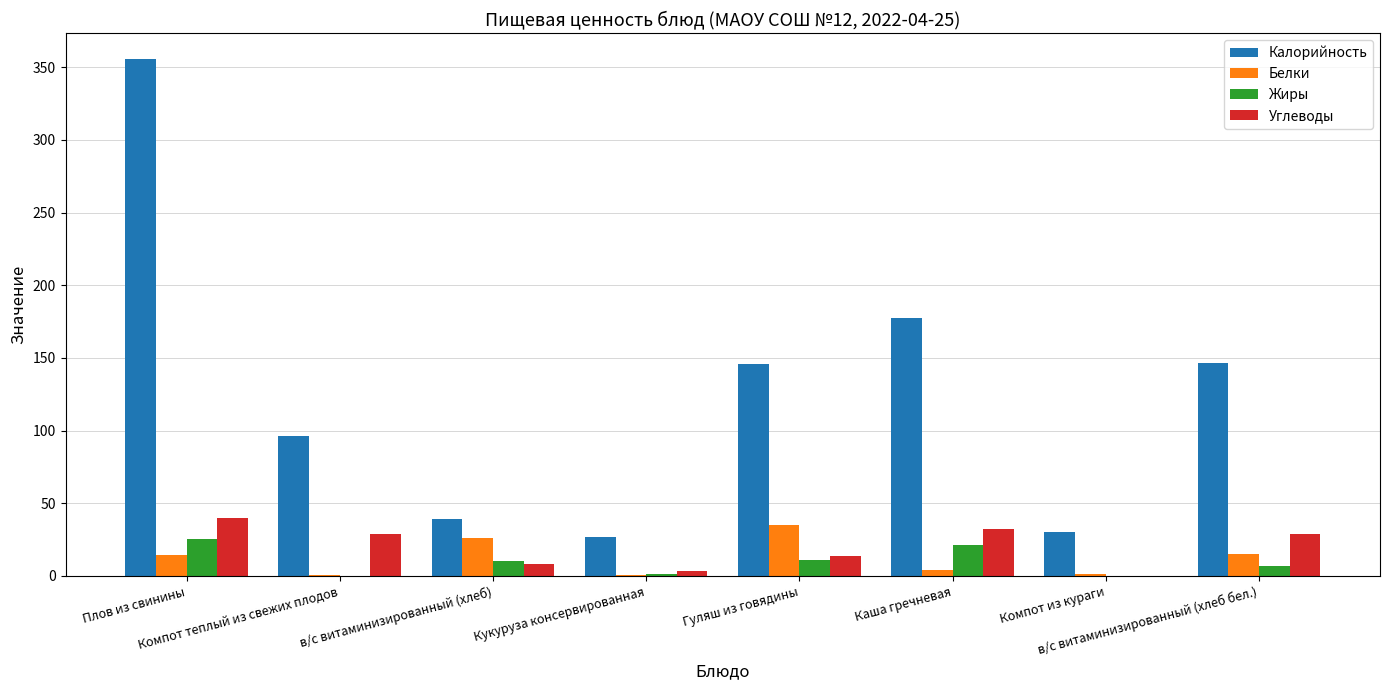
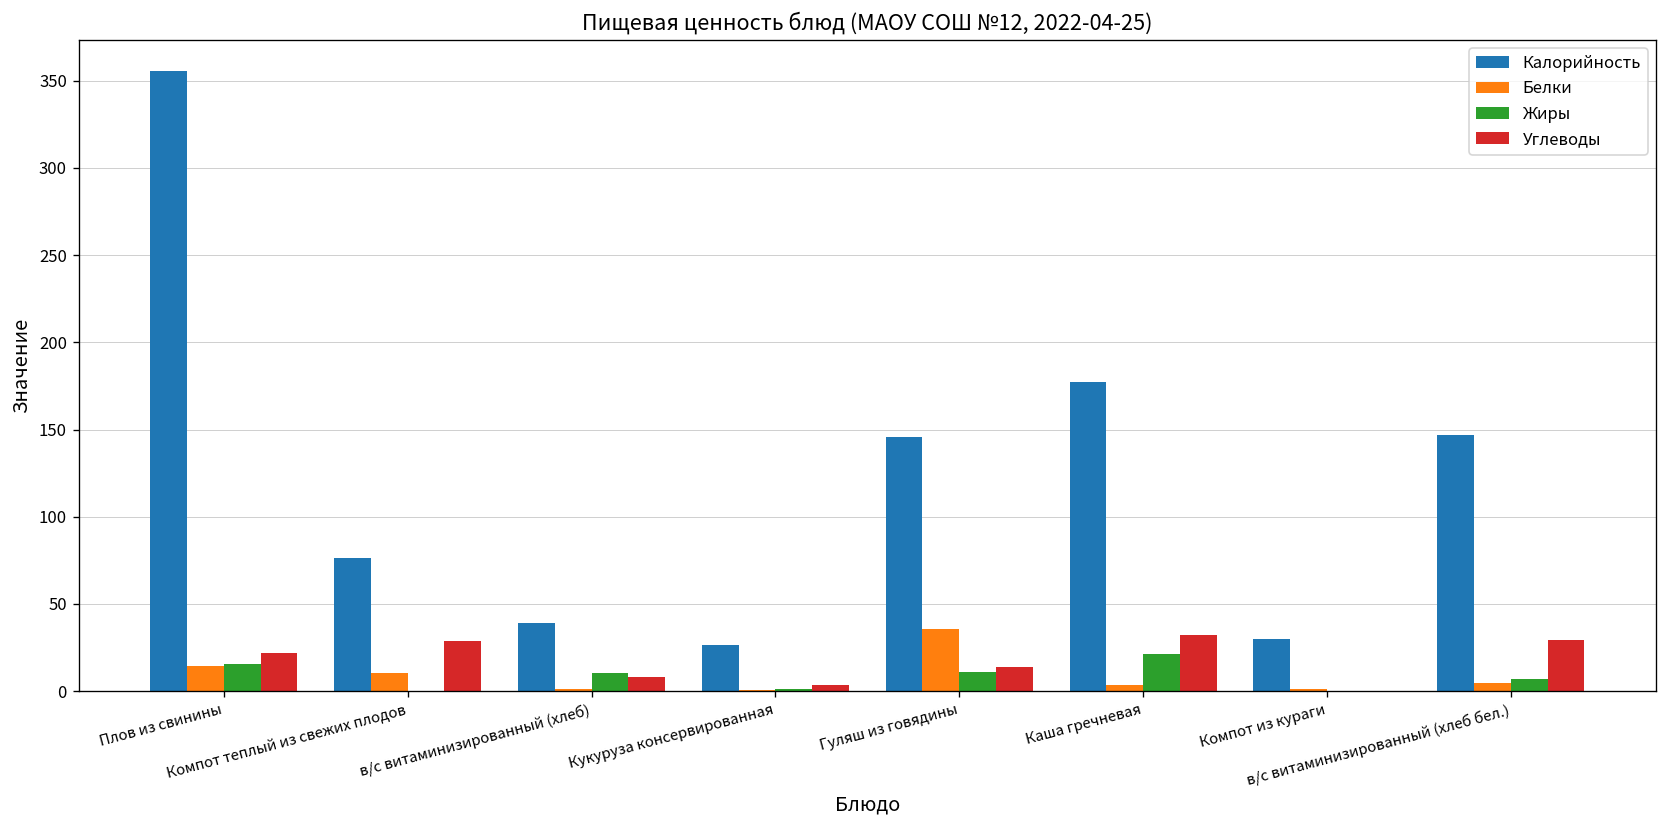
Жиры, Плов из свинины: 25 -> 15
Углеводы, Плов из свинины: 40 -> 22
Калорийность, Компот теплый из свежих плодов: 96 -> 77
Белки, Компот теплый из свежих плодов: 1 -> 10
Белки, в/с витаминизированный (хлеб): 26 -> 1
Белки, в/с витаминизированный (хлеб бел.): 15 -> 5
